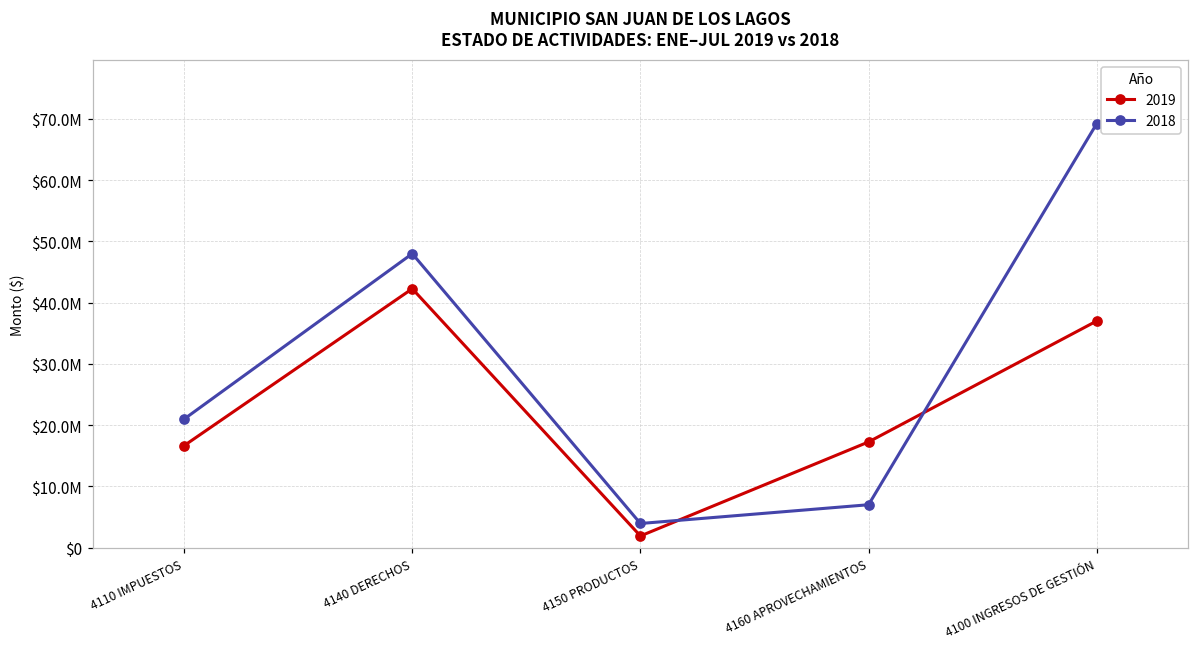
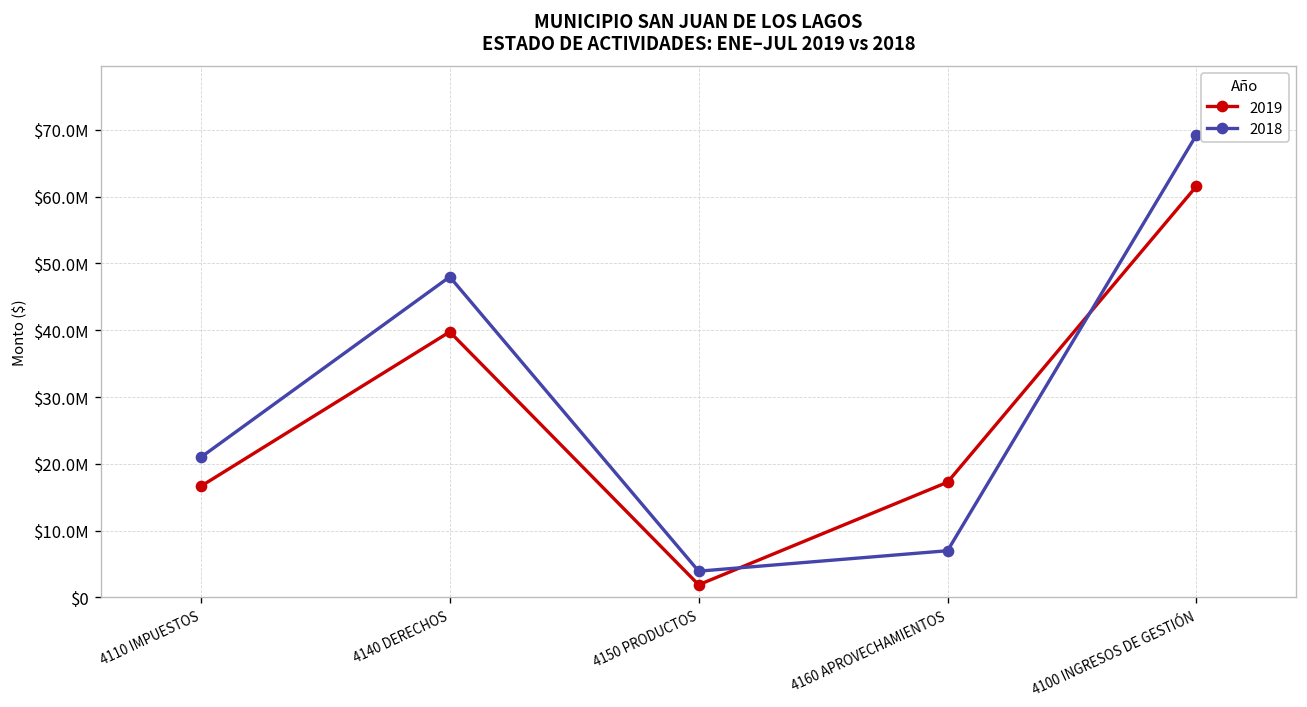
2019, 4140 DERECHOS: $42000000 -> $40000000
2019, 4100 INGRESOS DE GESTIÓN: $37000000 -> $62000000
